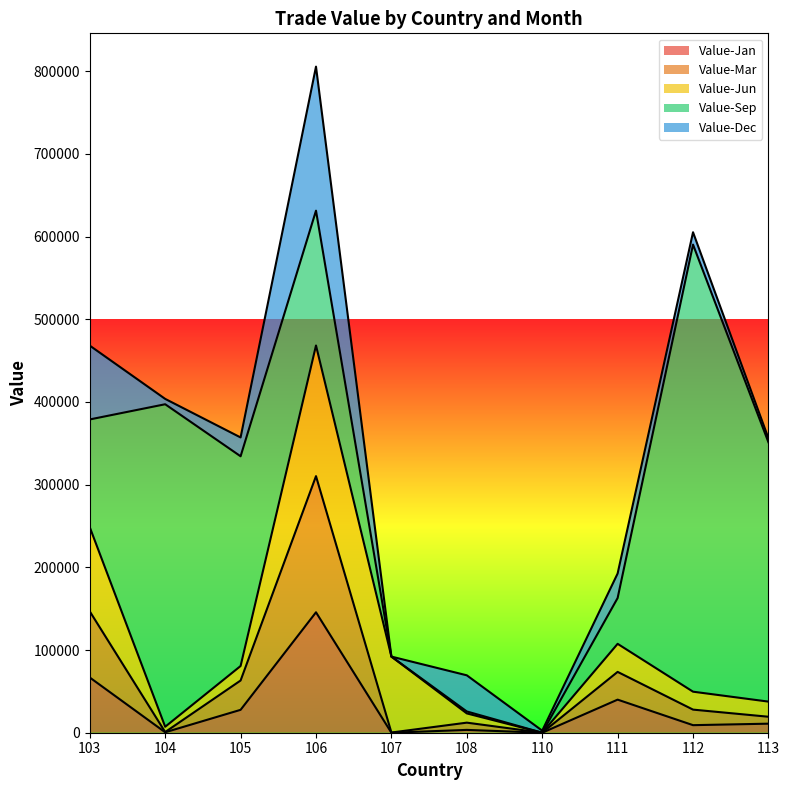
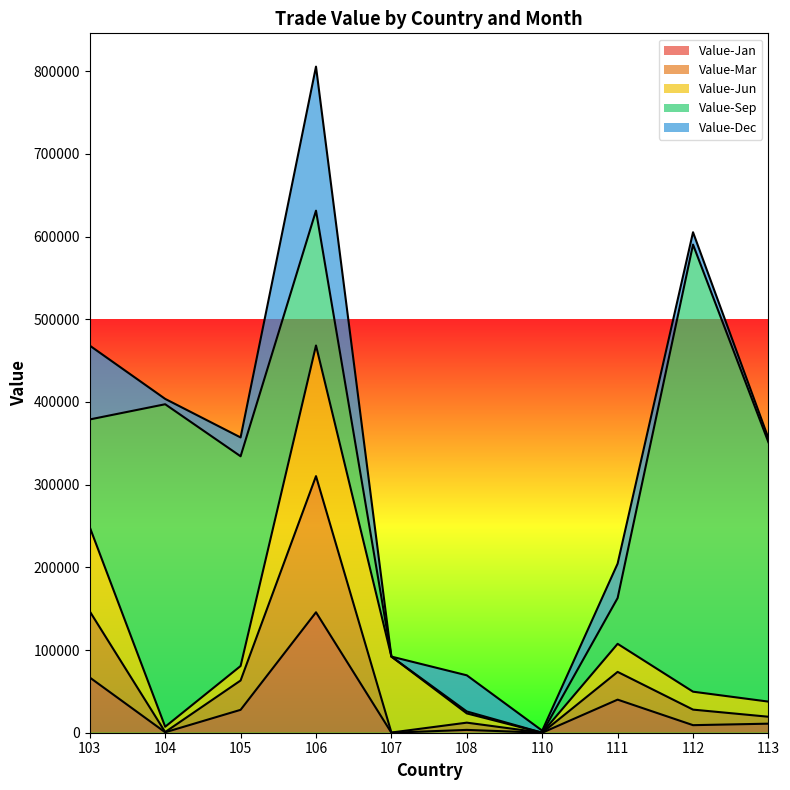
Value-Dec, 111: 30000 -> 40000
